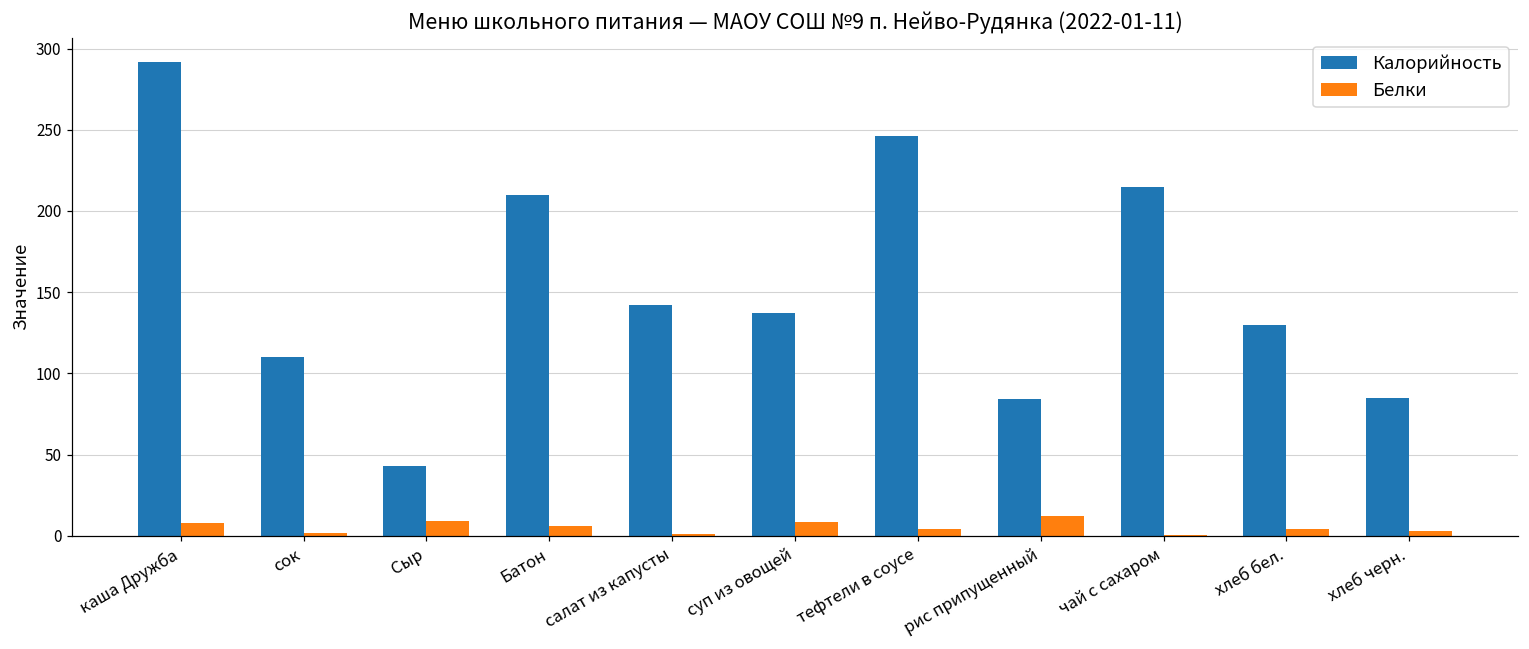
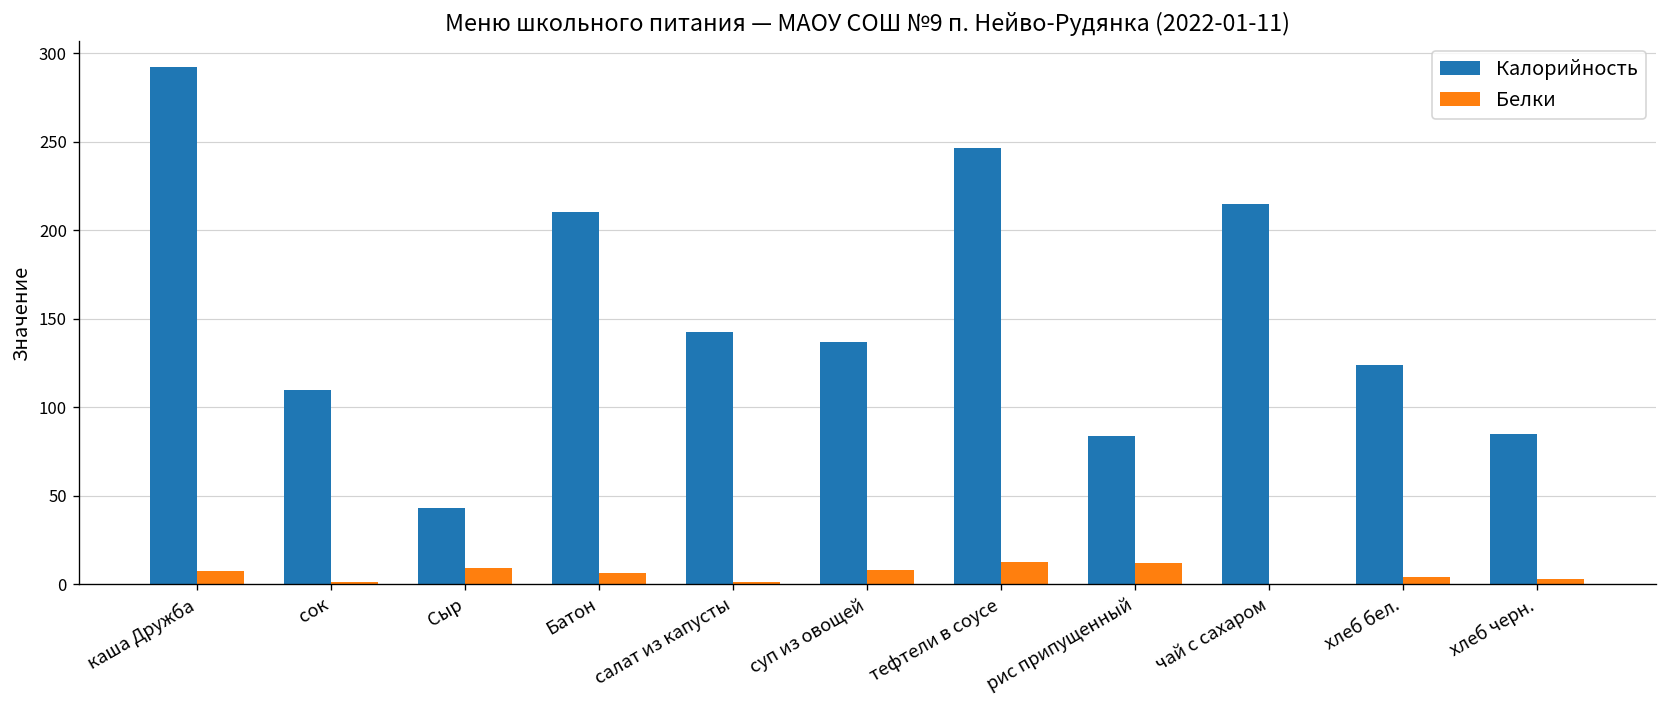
Белки, тефтели в соусе: 4 -> 13
Калорийность, хлеб бел.: 130 -> 124
